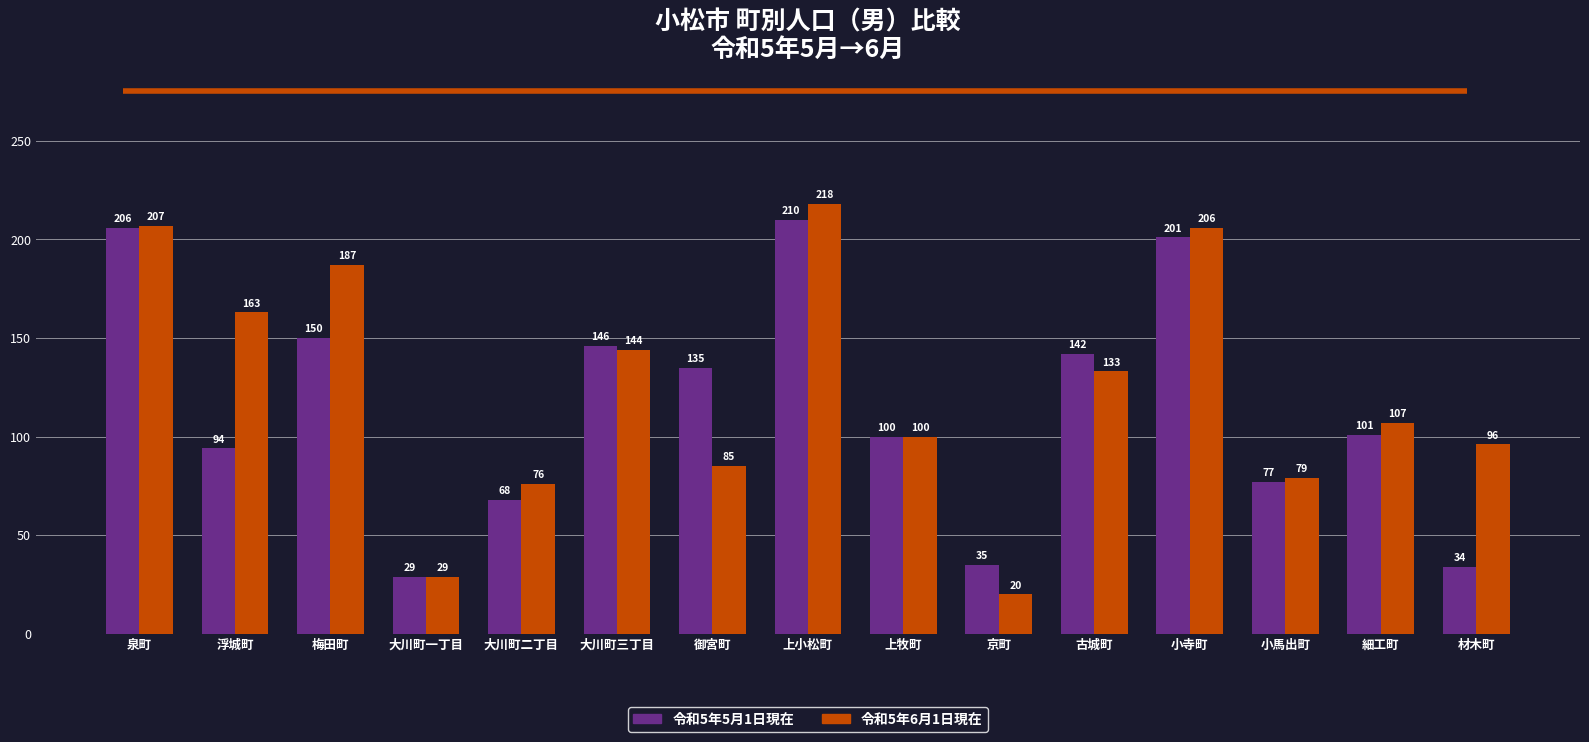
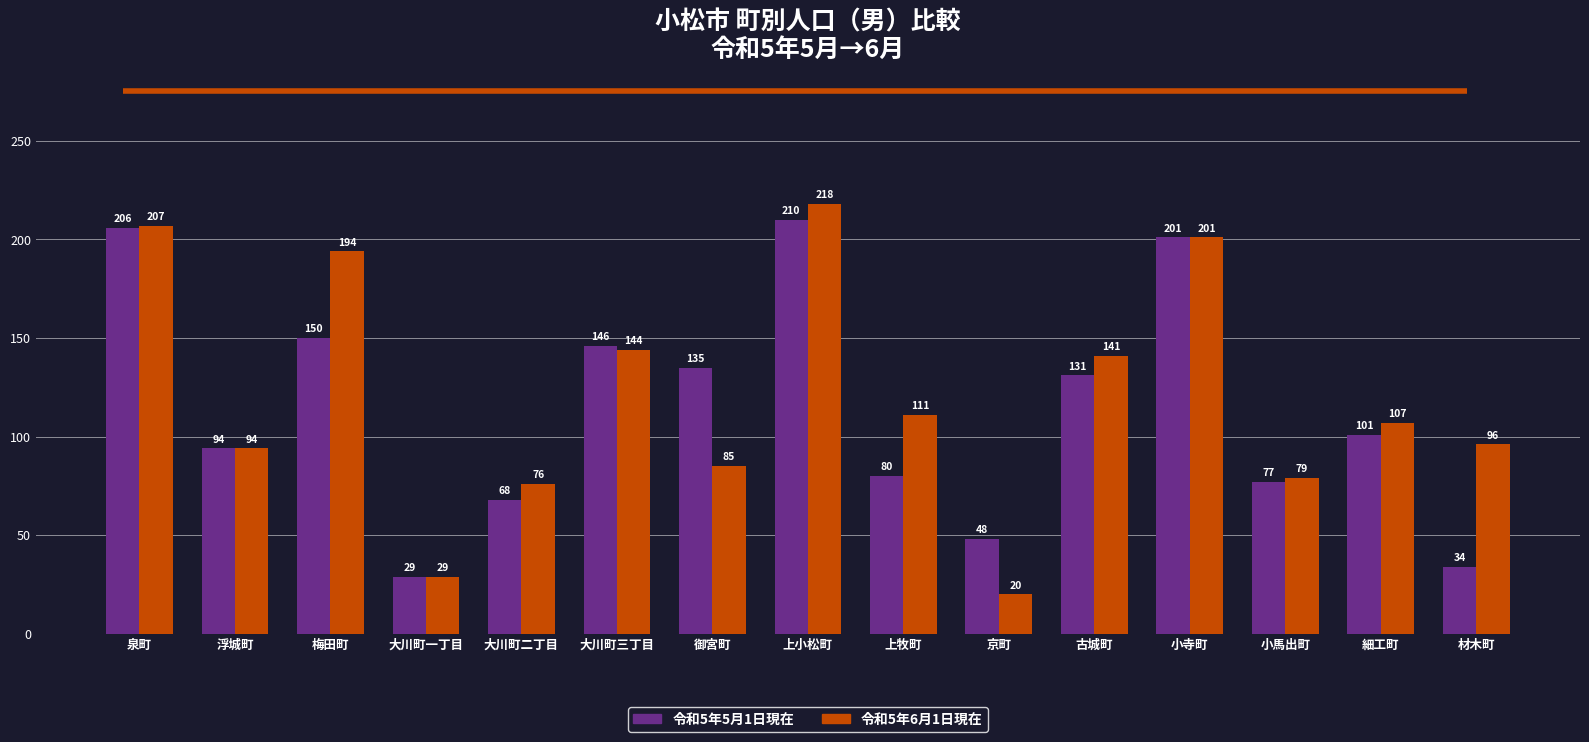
令和5年6月1日現在, 浮城町: 163 -> 94
令和5年6月1日現在, 梅田町: 187 -> 194
令和5年5月1日現在, 上牧町: 100 -> 80
令和5年6月1日現在, 上牧町: 100 -> 111
令和5年5月1日現在, 京町: 35 -> 48
令和5年5月1日現在, 古城町: 142 -> 131
令和5年6月1日現在, 古城町: 133 -> 141
令和5年6月1日現在, 小寺町: 206 -> 201
